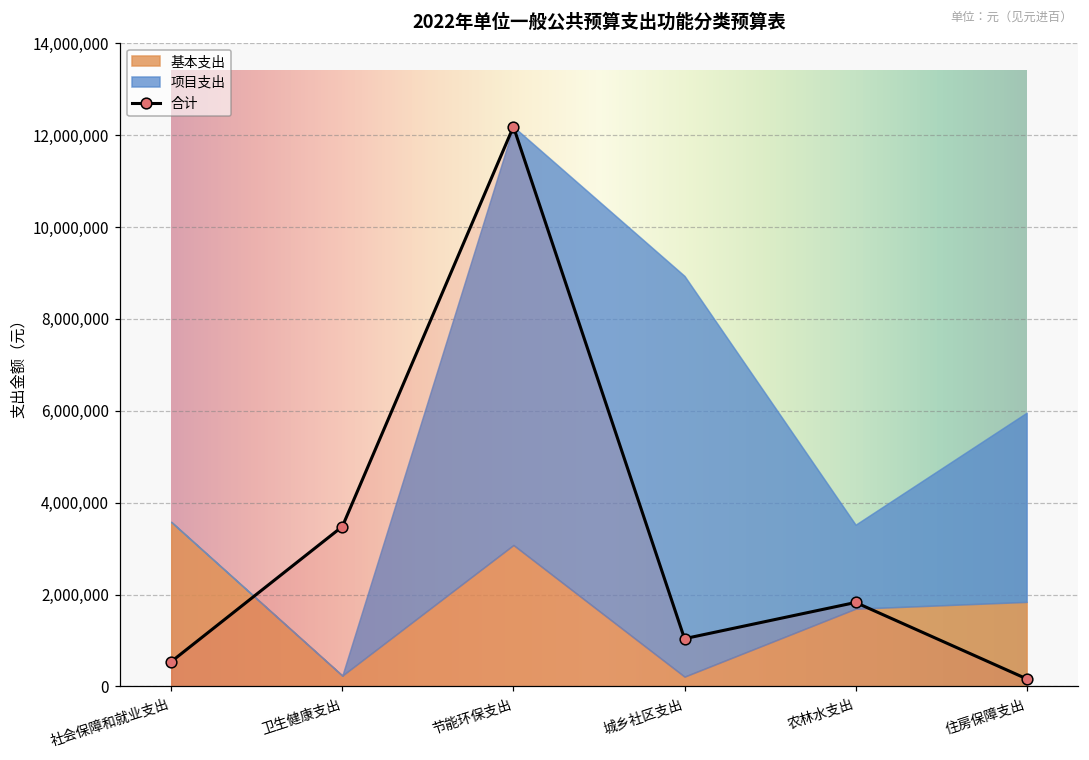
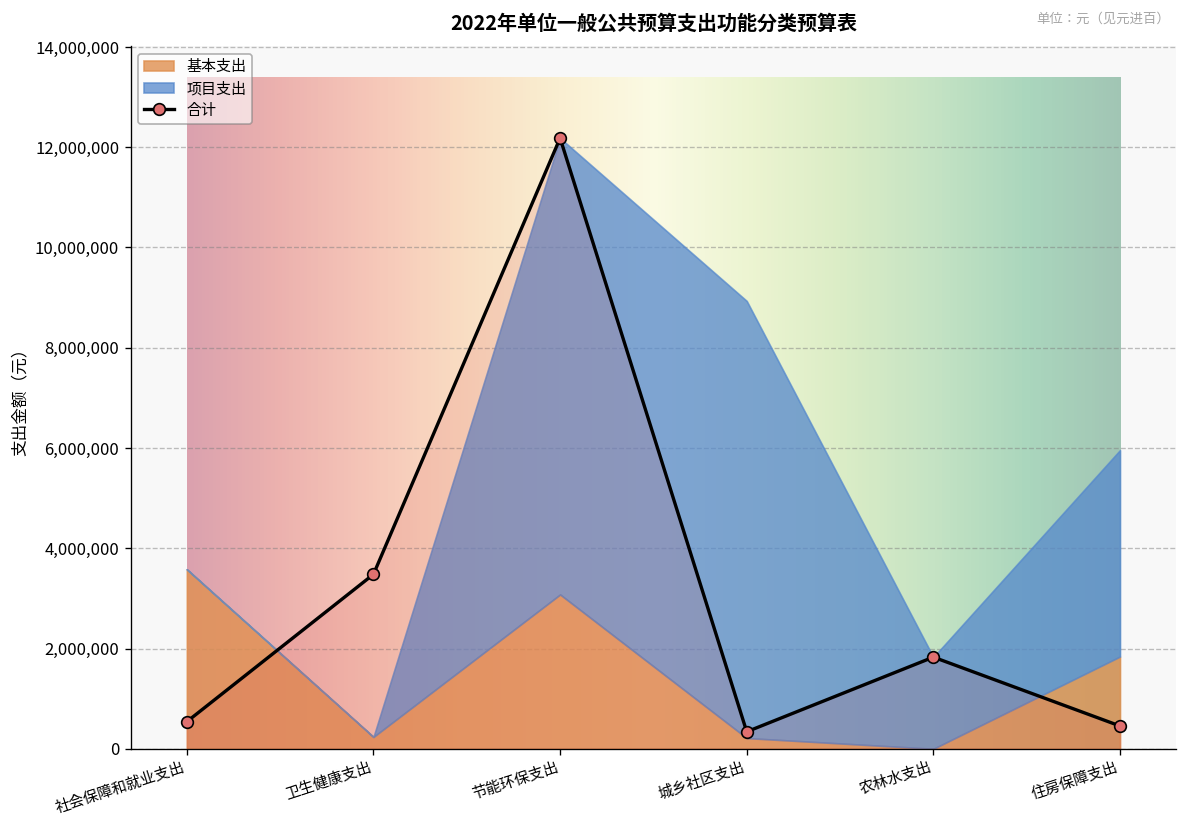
合计, 城乡社区支出: 1,000,000 -> 300,000
基本支出, 农林水支出: 1,700,000 -> 0
合计, 住房保障支出: 200,000 -> 500,000
